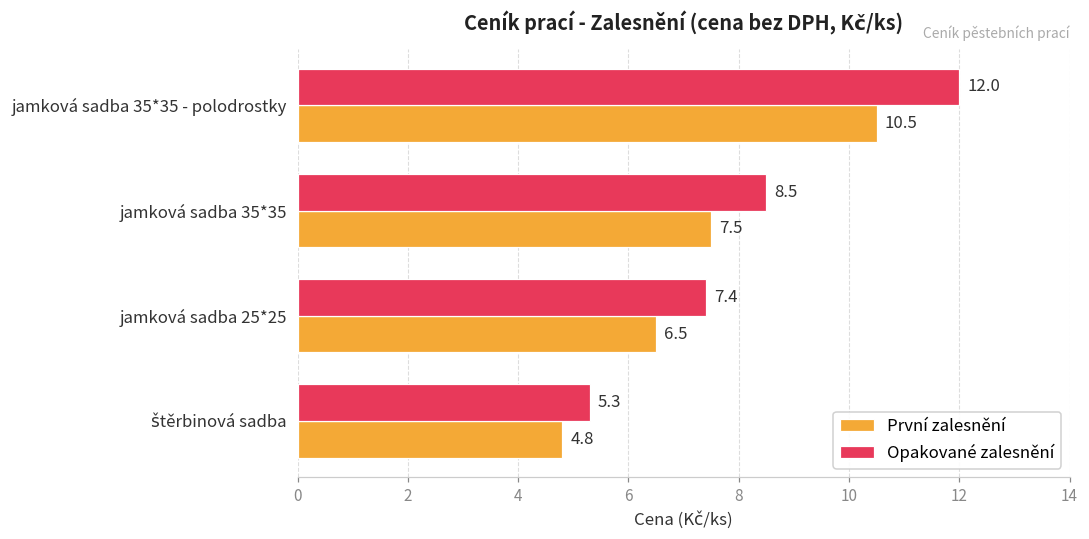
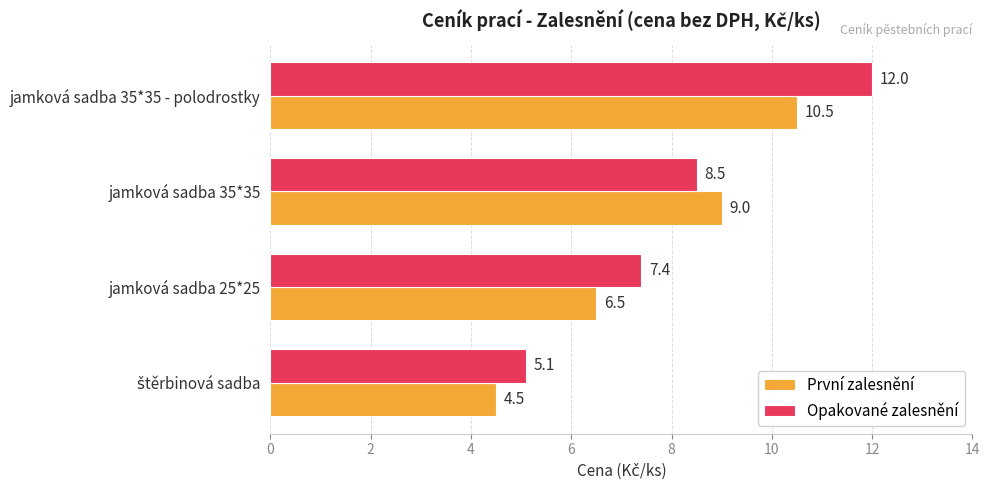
První zalesnění, jamková sadba 35*35: 7.5 -> 9.0
Opakované zalesnění, štěrbinová sadba: 5.3 -> 5.1
První zalesnění, štěrbinová sadba: 4.8 -> 4.5
